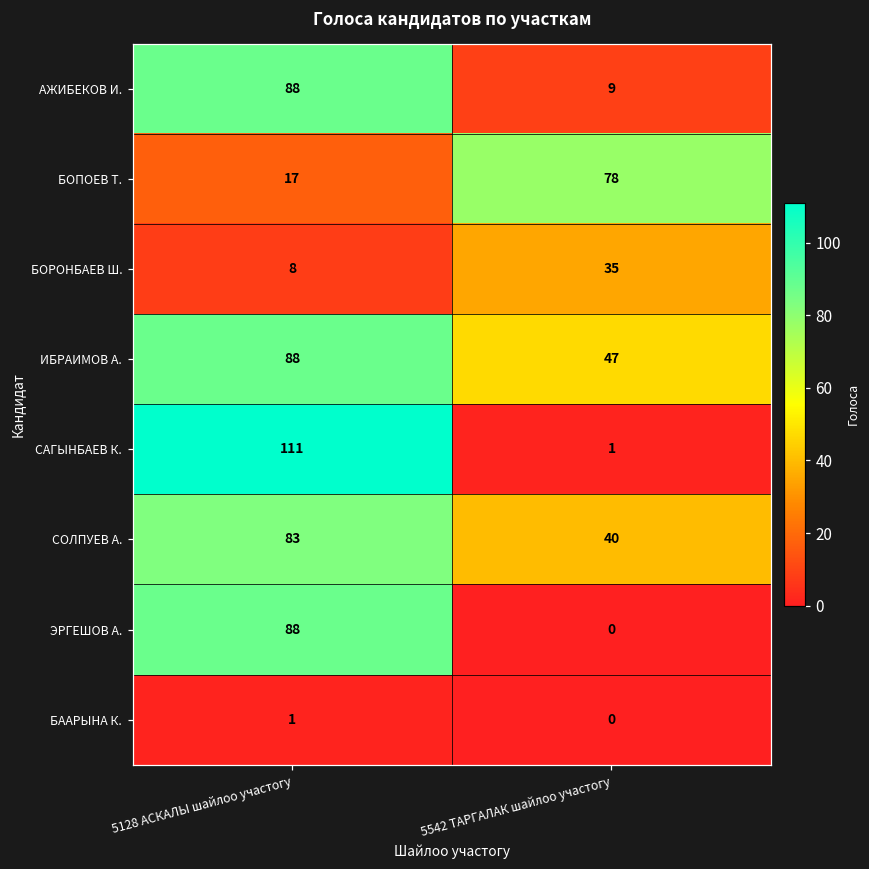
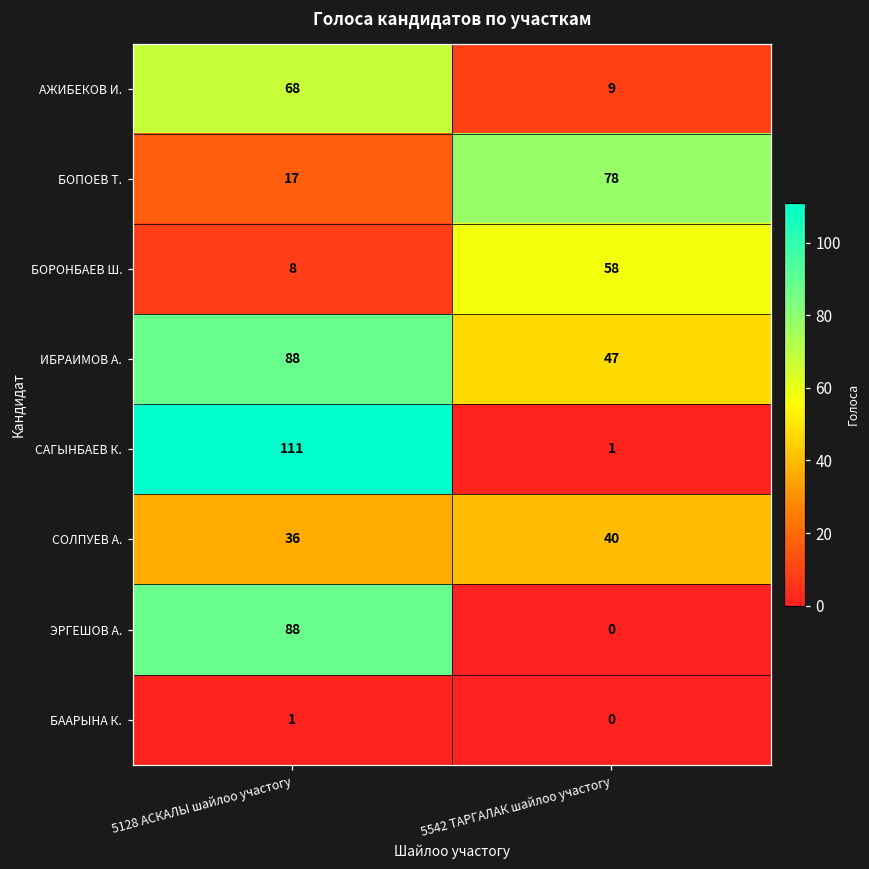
АЖИБЕКОВ И., 5128 АСКАЛЫ шайлоо участогу: 88 -> 68
БОРОНБАЕВ Ш., 5542 ТАРГАЛАК шайлоо участогу: 35 -> 58
СОЛПУЕВ А., 5128 АСКАЛЫ шайлоо участогу: 83 -> 36
